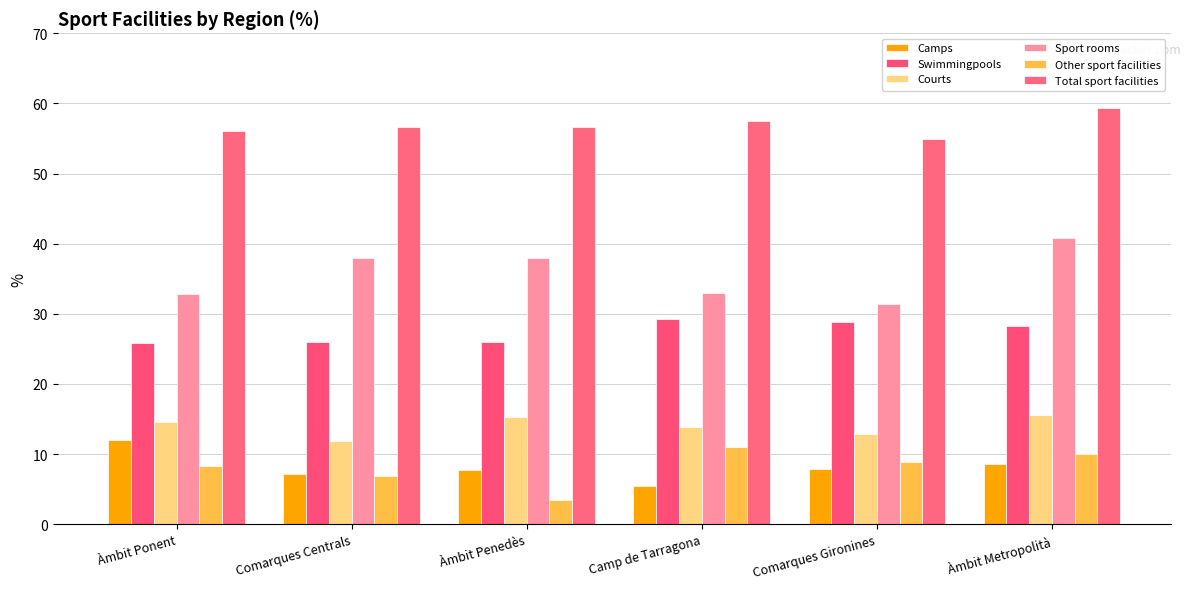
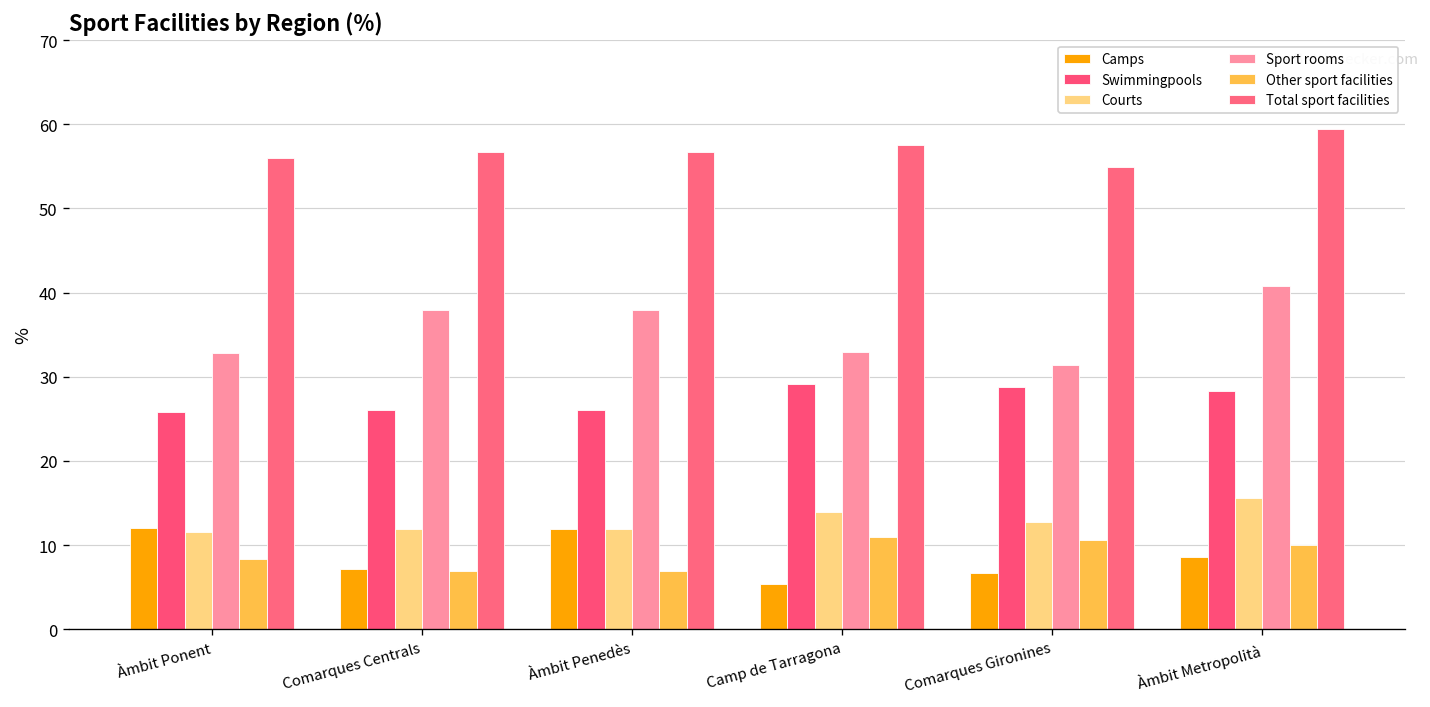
Courts, Àmbit Ponent: 15 -> 12
Camps, Àmbit Penedès: 8 -> 12
Courts, Àmbit Penedès: 15 -> 12
Other sport facilities, Àmbit Penedès: 4 -> 7
Camps, Comarques Gironines: 8 -> 7
Other sport facilities, Comarques Gironines: 9 -> 11
